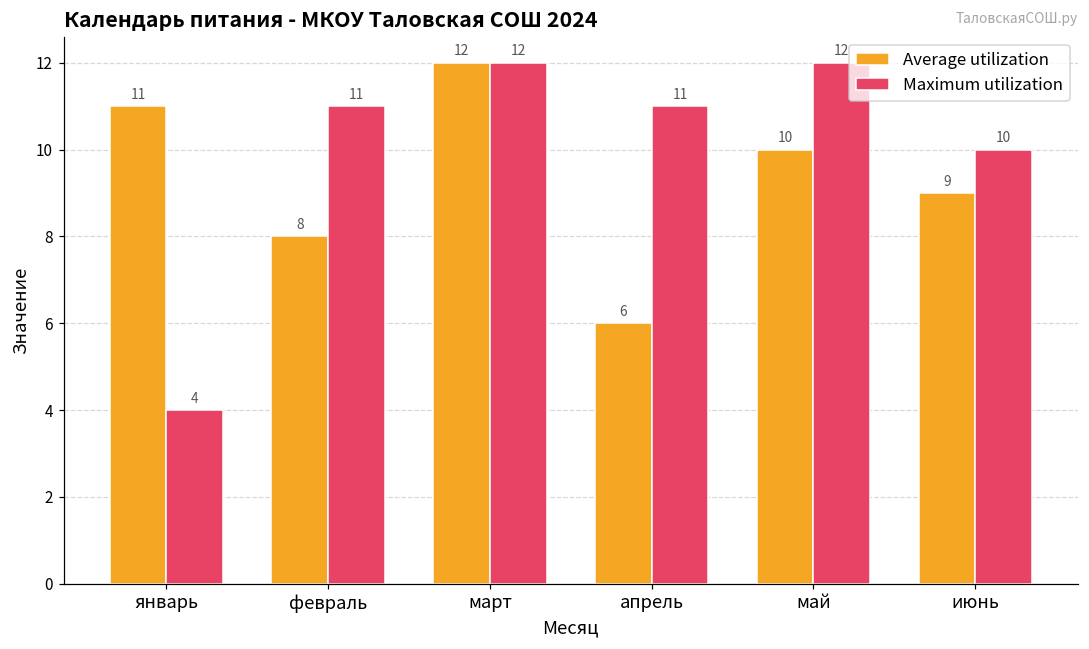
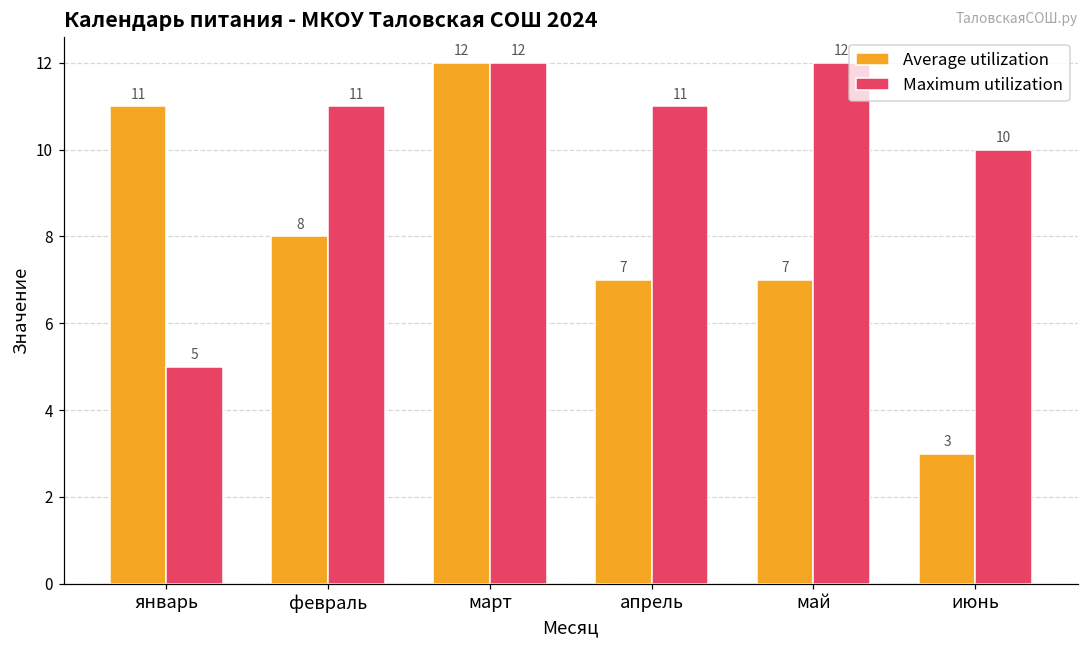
Maximum utilization, январь: 4 -> 5
Average utilization, апрель: 6 -> 7
Average utilization, май: 10 -> 7
Average utilization, июнь: 9 -> 3
